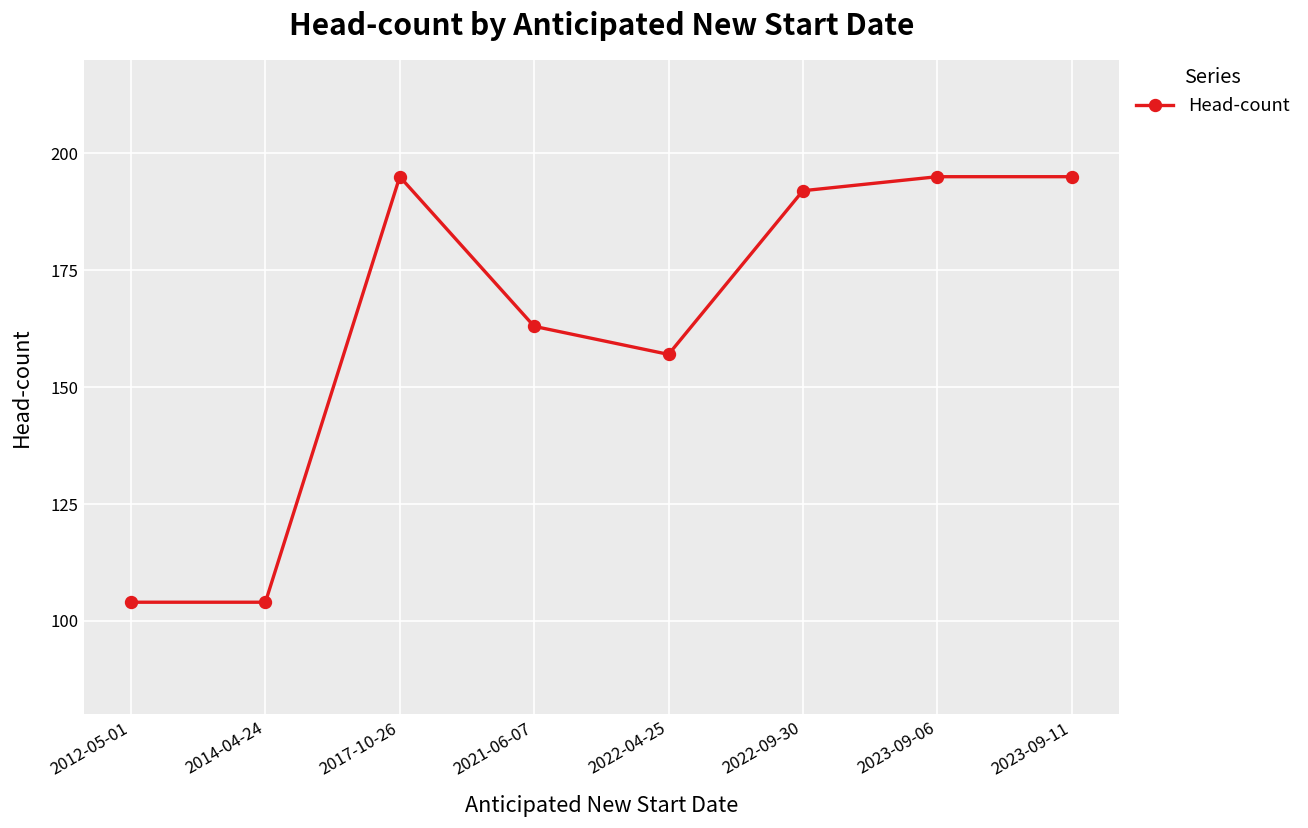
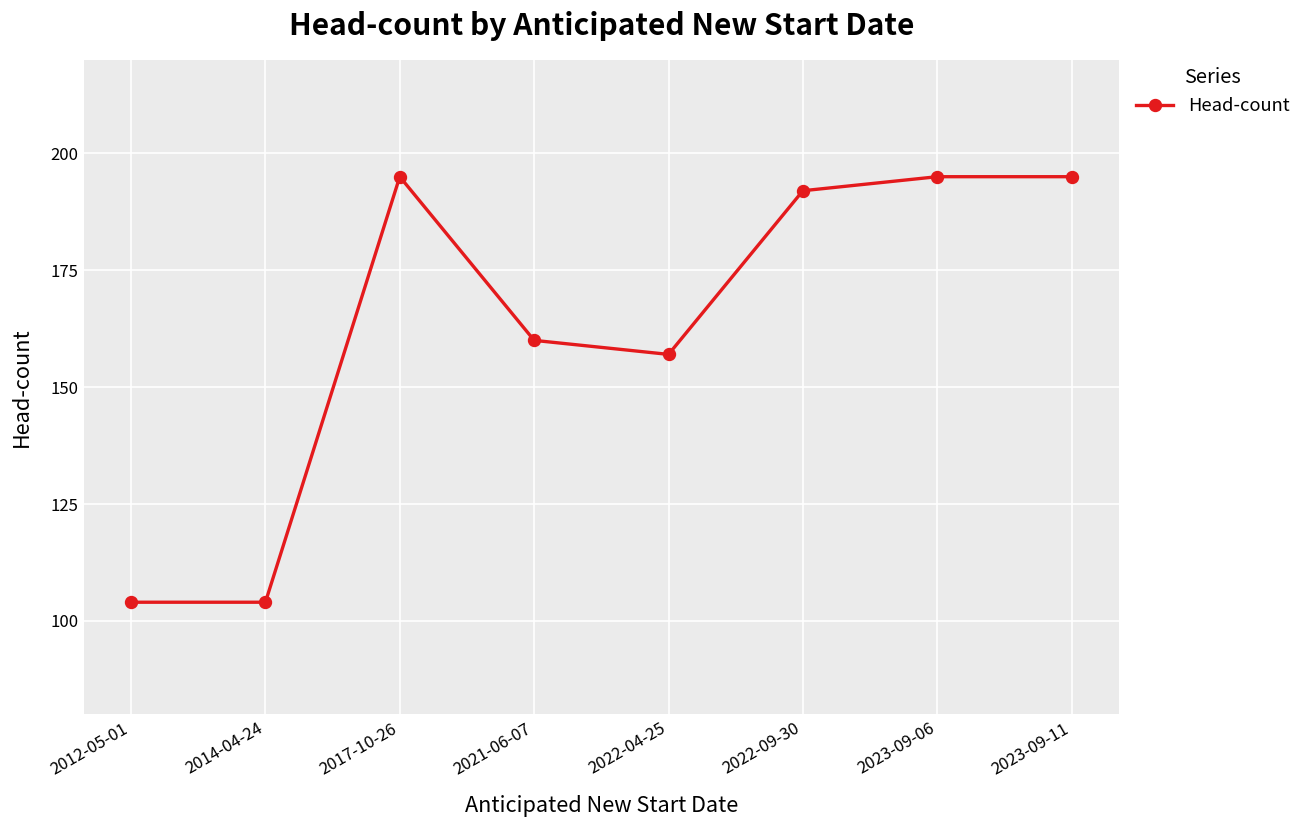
2021-06-07: 163 -> 160
